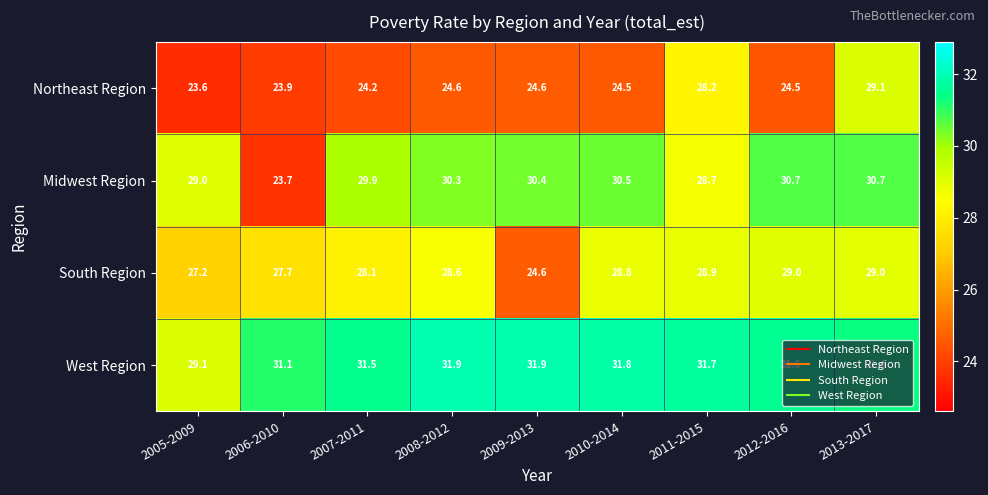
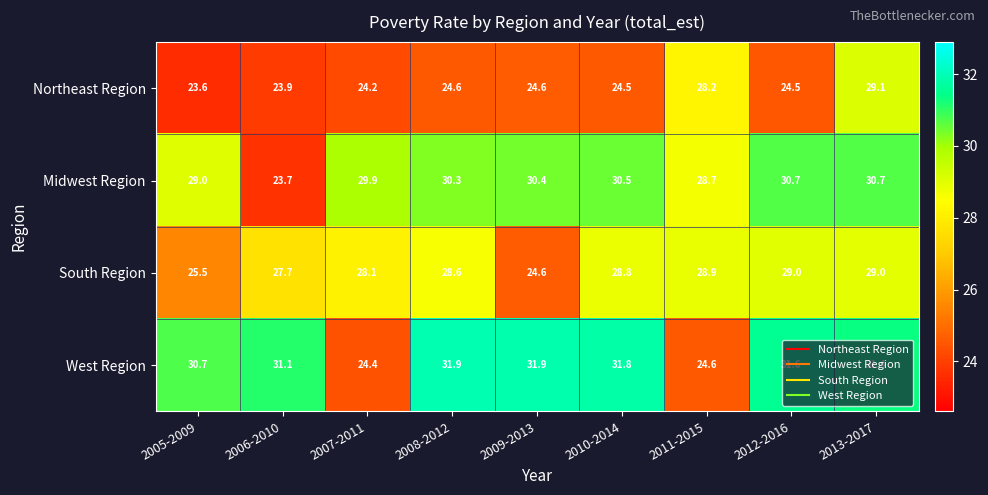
South Region, 2005-2009: 27.2 -> 25.5
West Region, 2005-2009: 29.1 -> 30.7
West Region, 2007-2011: 31.5 -> 24.4
West Region, 2011-2015: 31.7 -> 24.6
